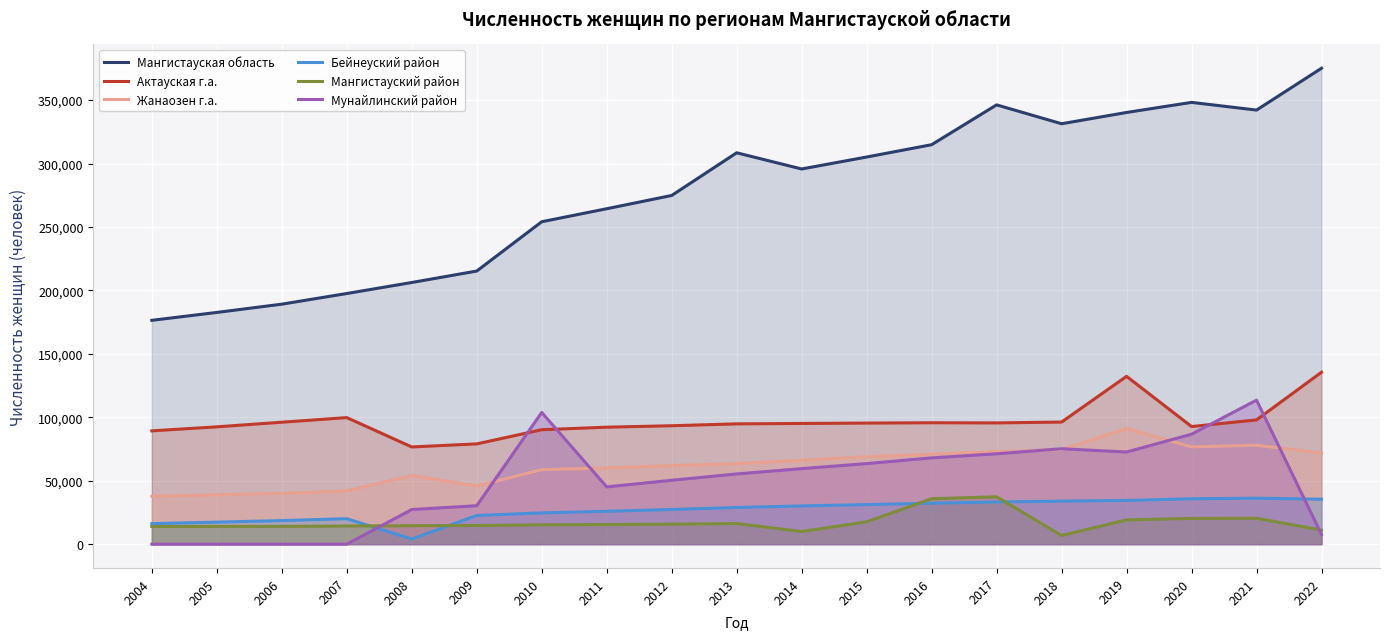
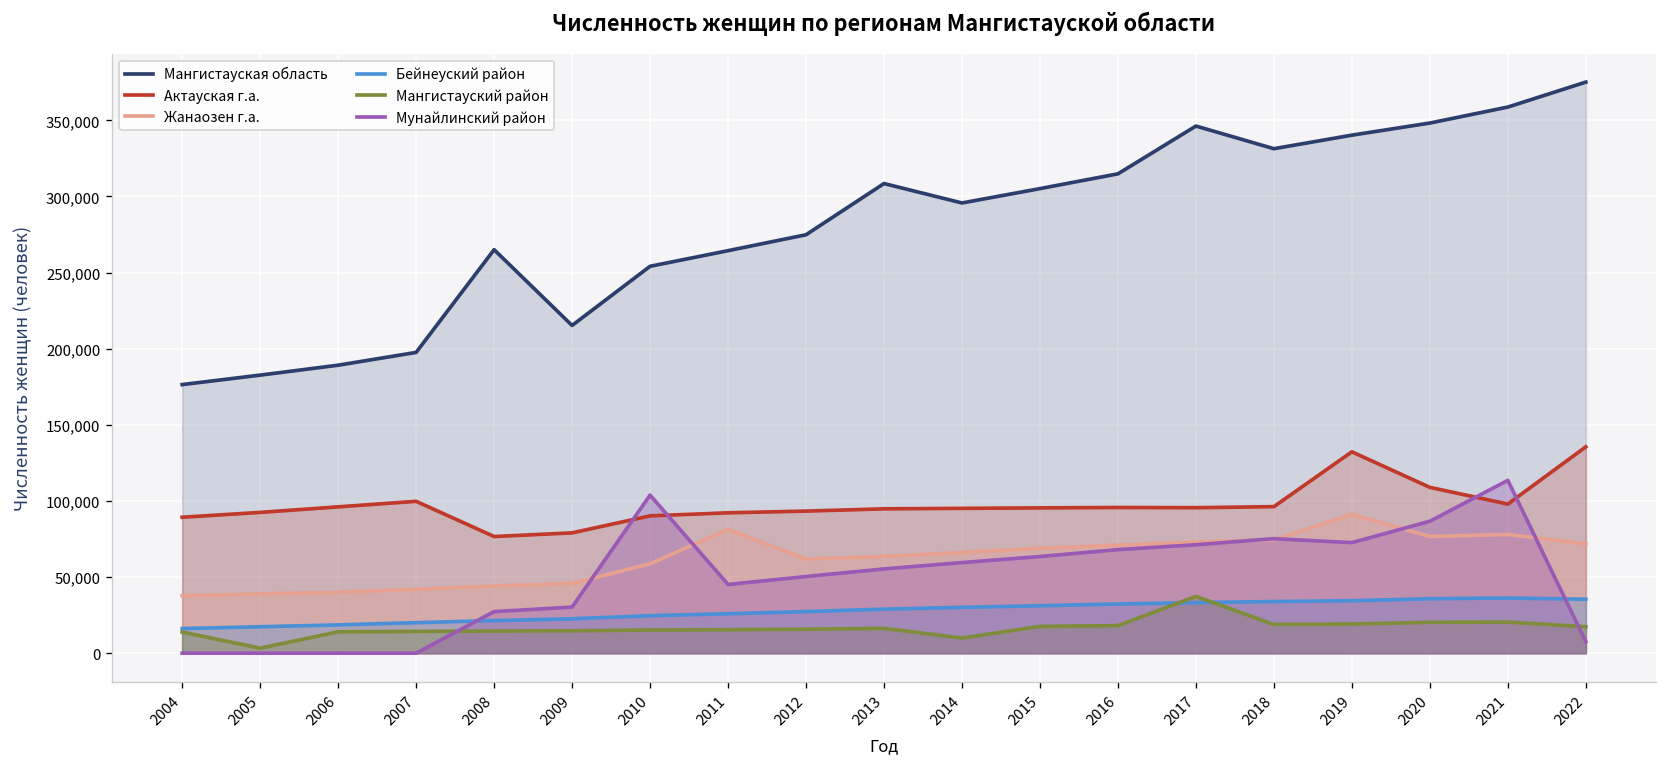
Мангистауский район, 2005: 14,000 -> 3,000
Мангистауская область, 2008: 206,000 -> 265,000
Жанаозен г.а., 2008: 54,000 -> 44,000
Бейнеуский район, 2008: 4,000 -> 21,000
Жанаозен г.а., 2011: 60,000 -> 81,000
Мангистауский район, 2016: 36,000 -> 18,000
Мангистауский район, 2018: 7,000 -> 19,000
Актауская г.а., 2020: 93,000 -> 109,000
Мангистауская область, 2021: 342,000 -> 359,000
Мангистауский район, 2022: 11,000 -> 17,000
